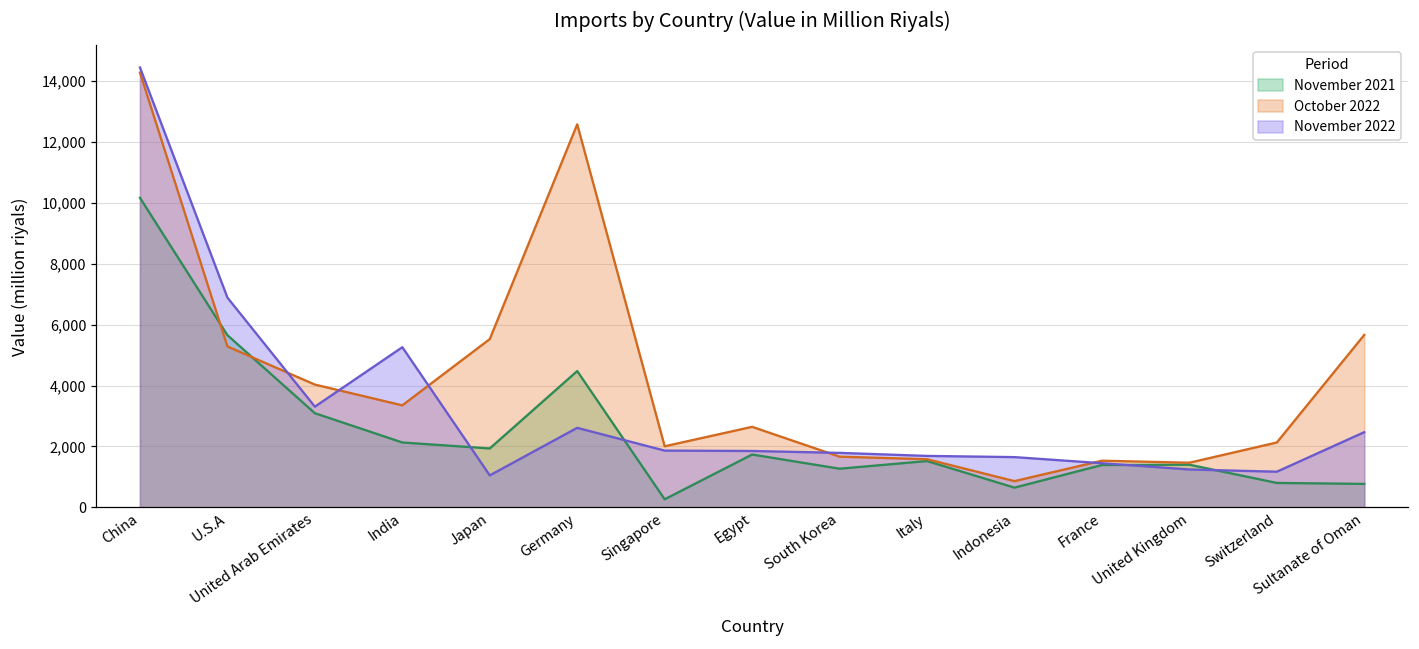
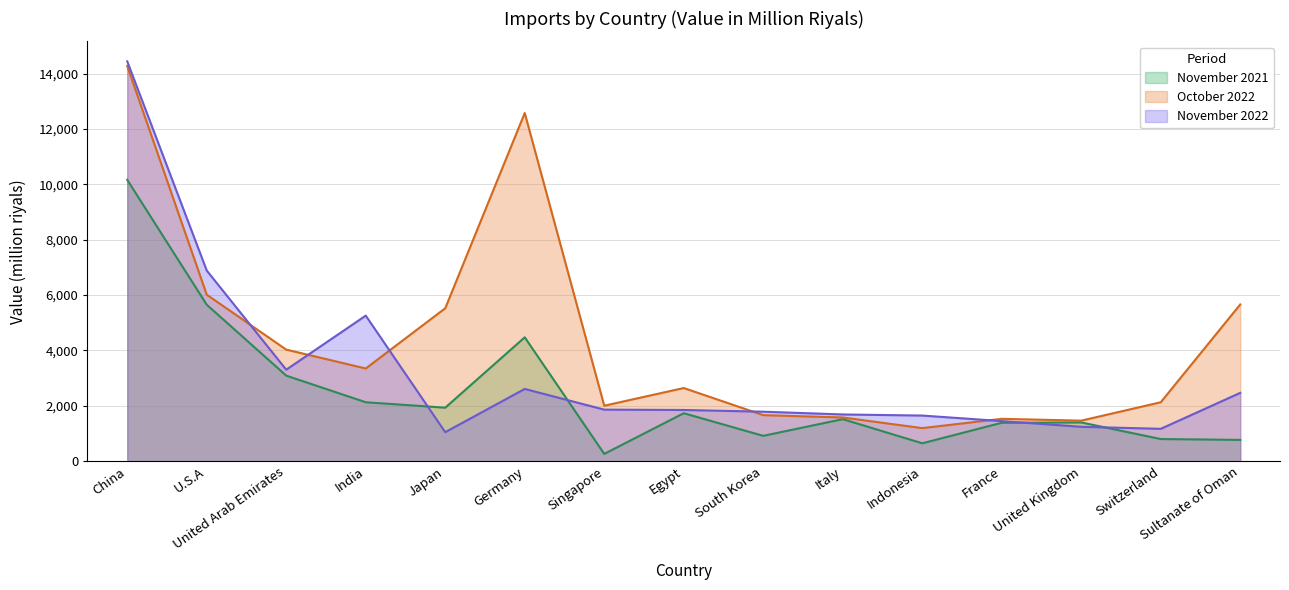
October 2022, U.S.A: 5,300 -> 6,000
November 2021, South Korea: 1,300 -> 900
October 2022, Indonesia: 900 -> 1,200
